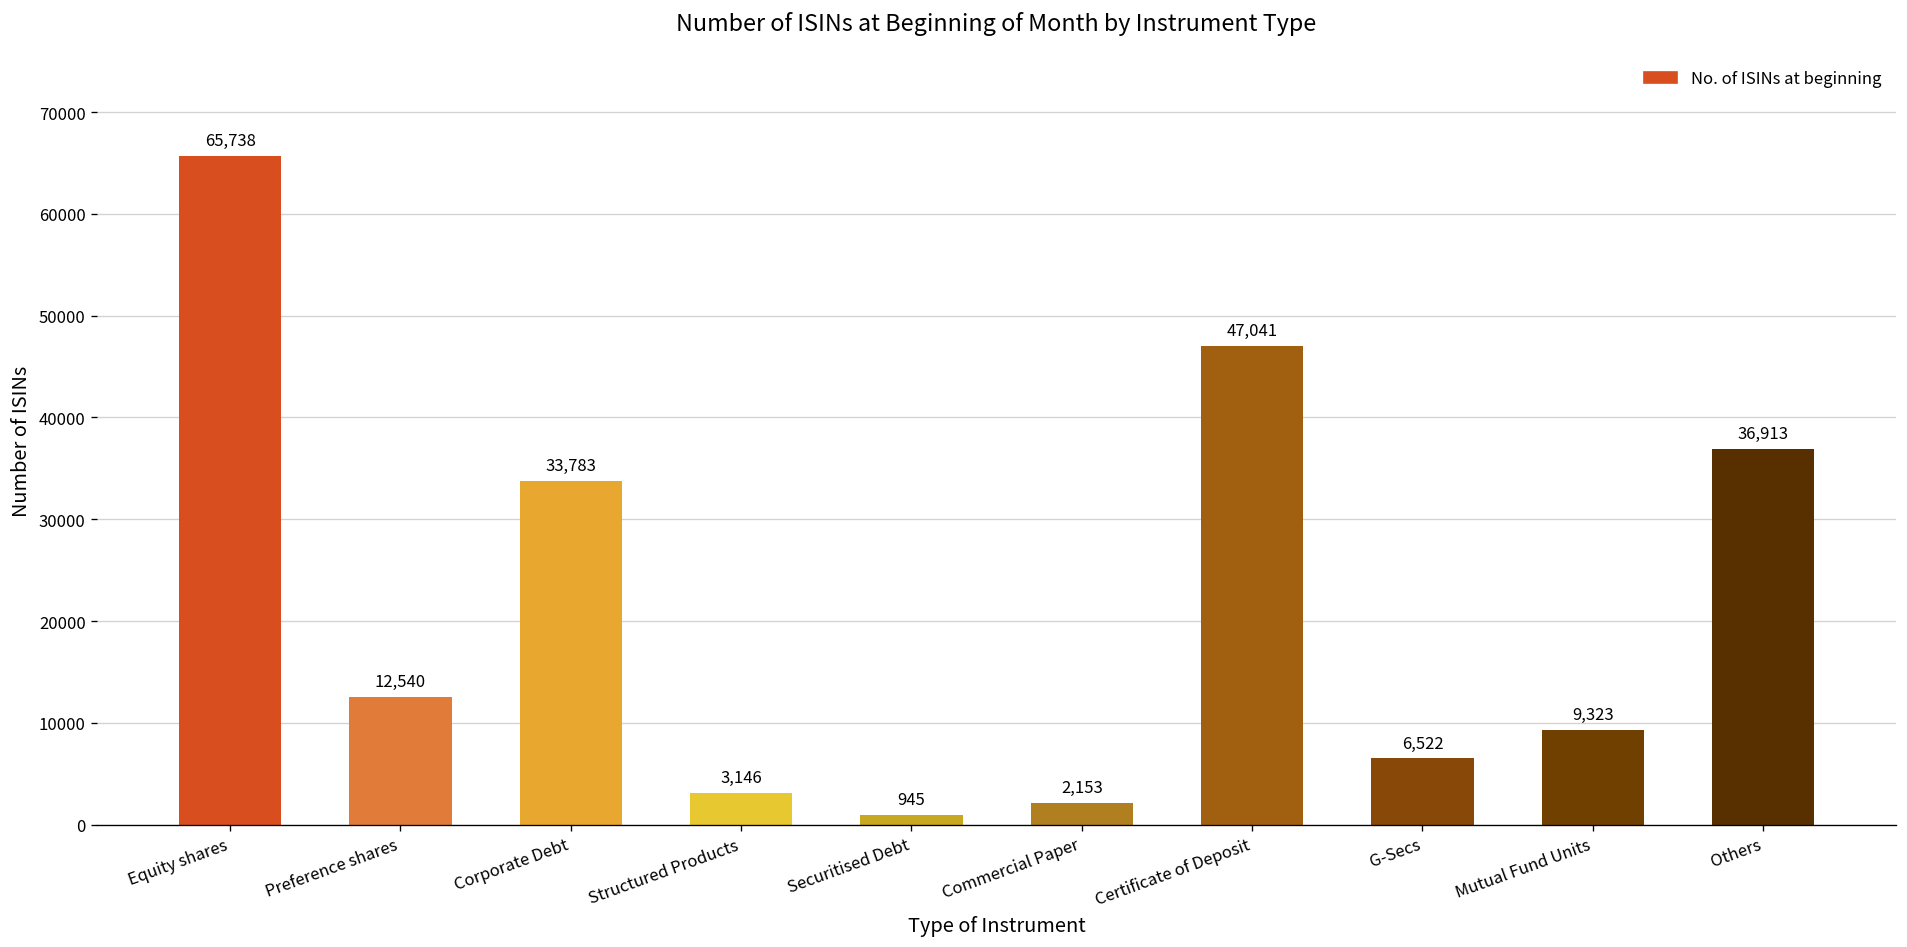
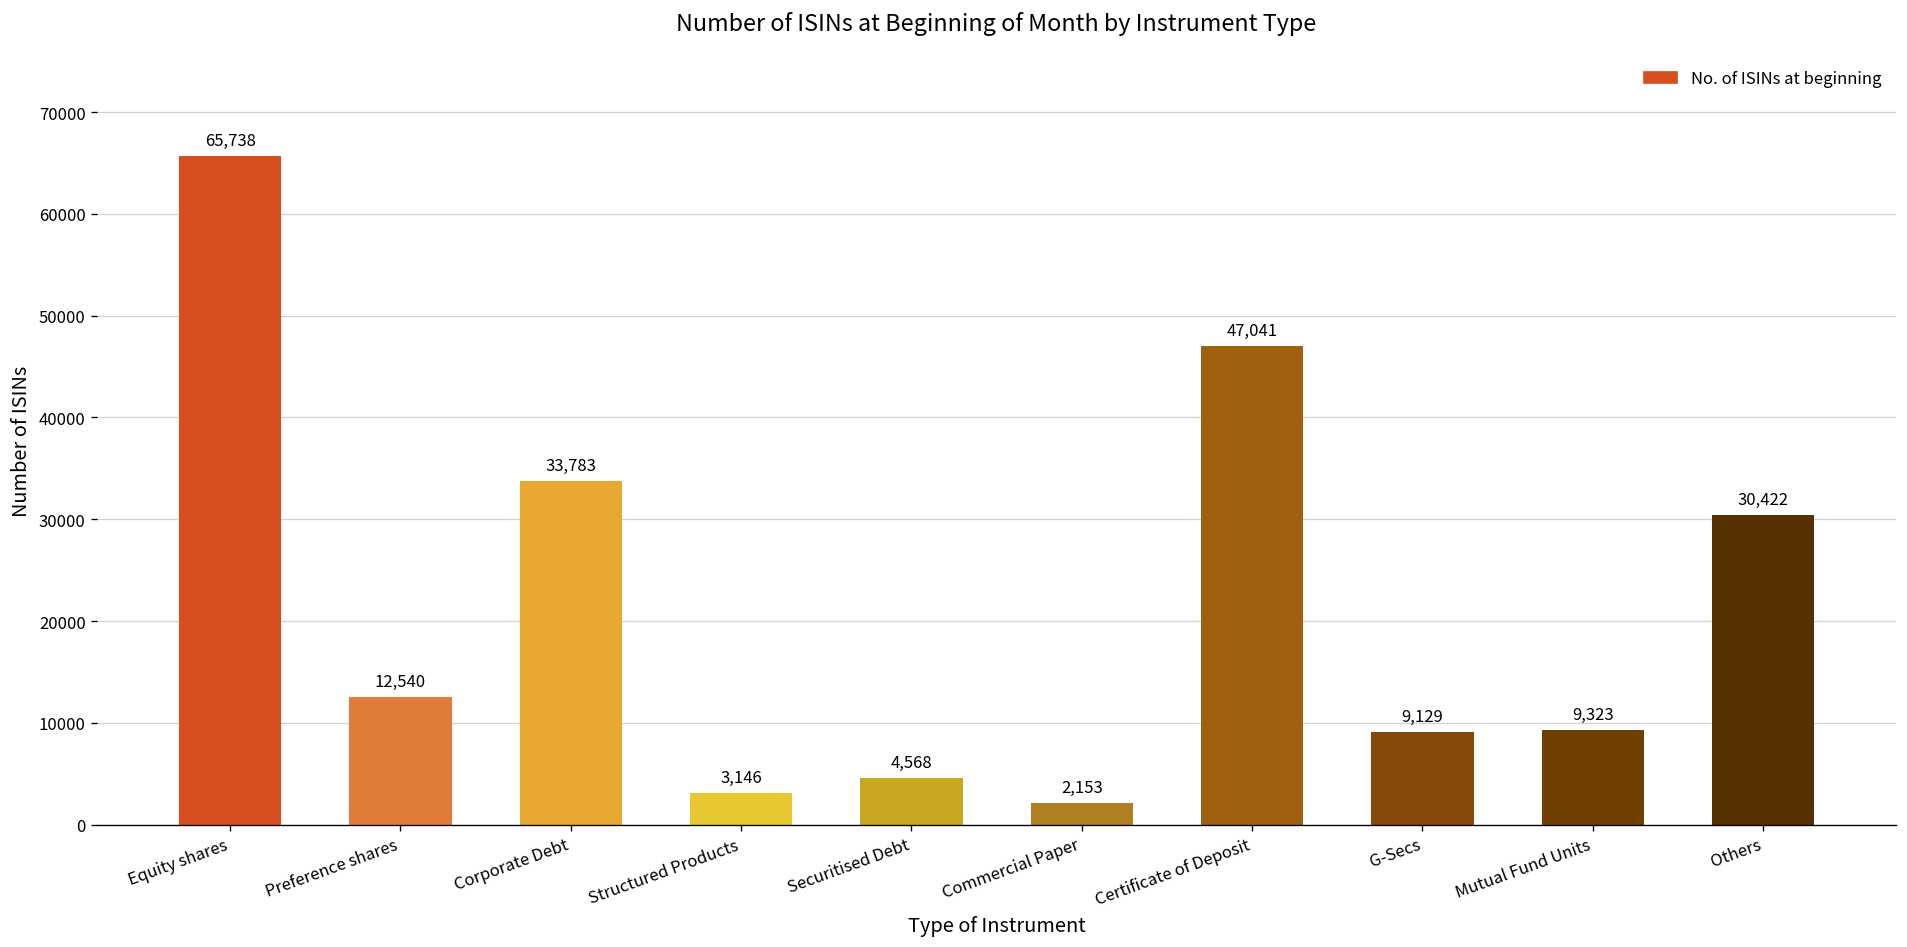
Securitised Debt: 945 -> 4,568
G-Secs: 6,522 -> 9,129
Others: 36,913 -> 30,422
